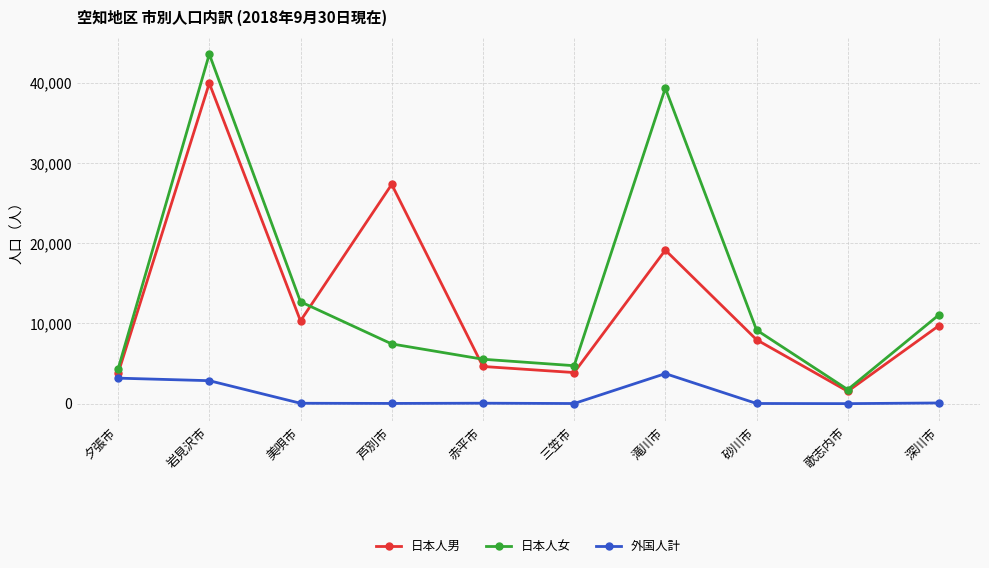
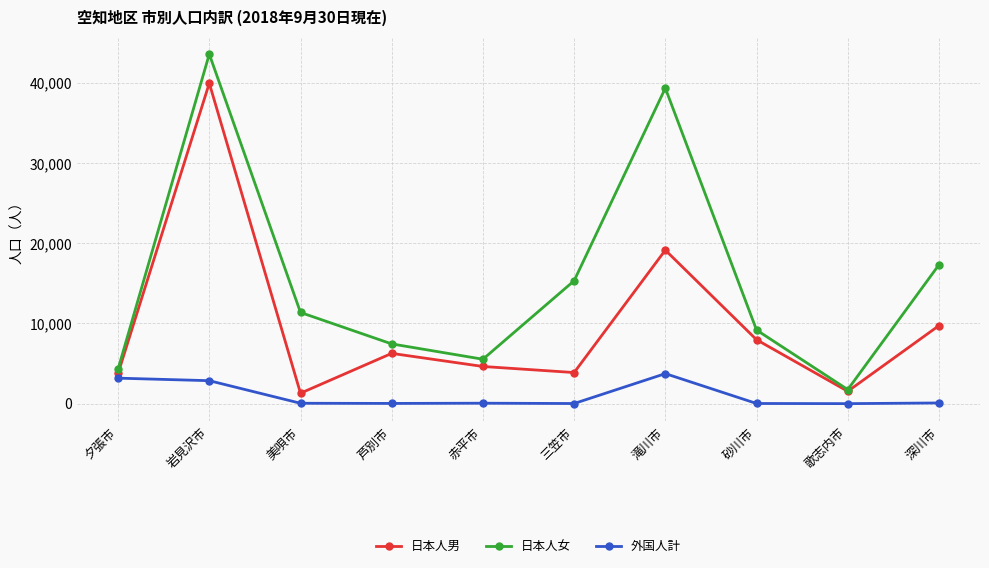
日本人男, 美唄市: 10,000 -> 1,000
日本人女, 美唄市: 13,000 -> 11,000
日本人男, 芦別市: 27,000 -> 6,000
日本人女, 三笠市: 5,000 -> 15,000
日本人女, 深川市: 11,000 -> 17,000
